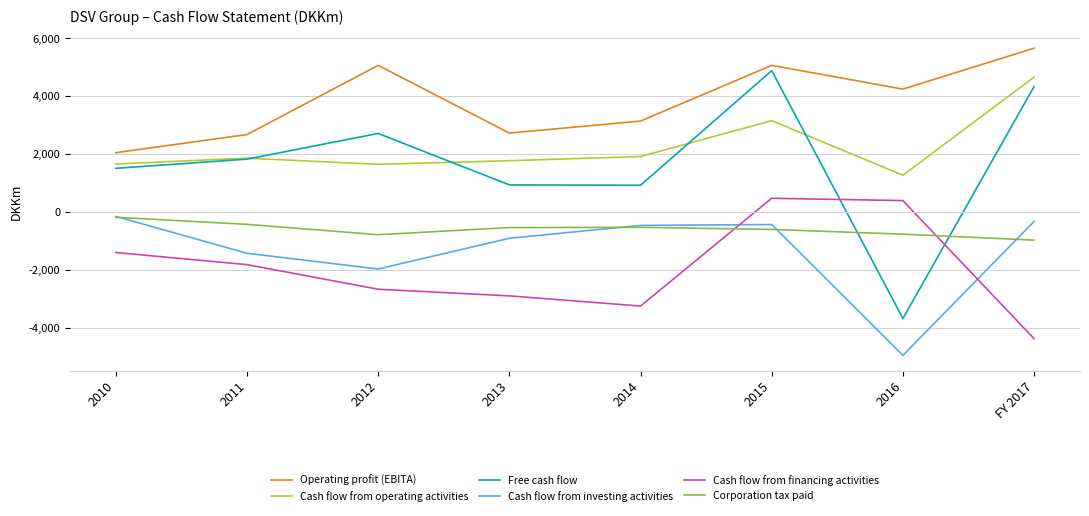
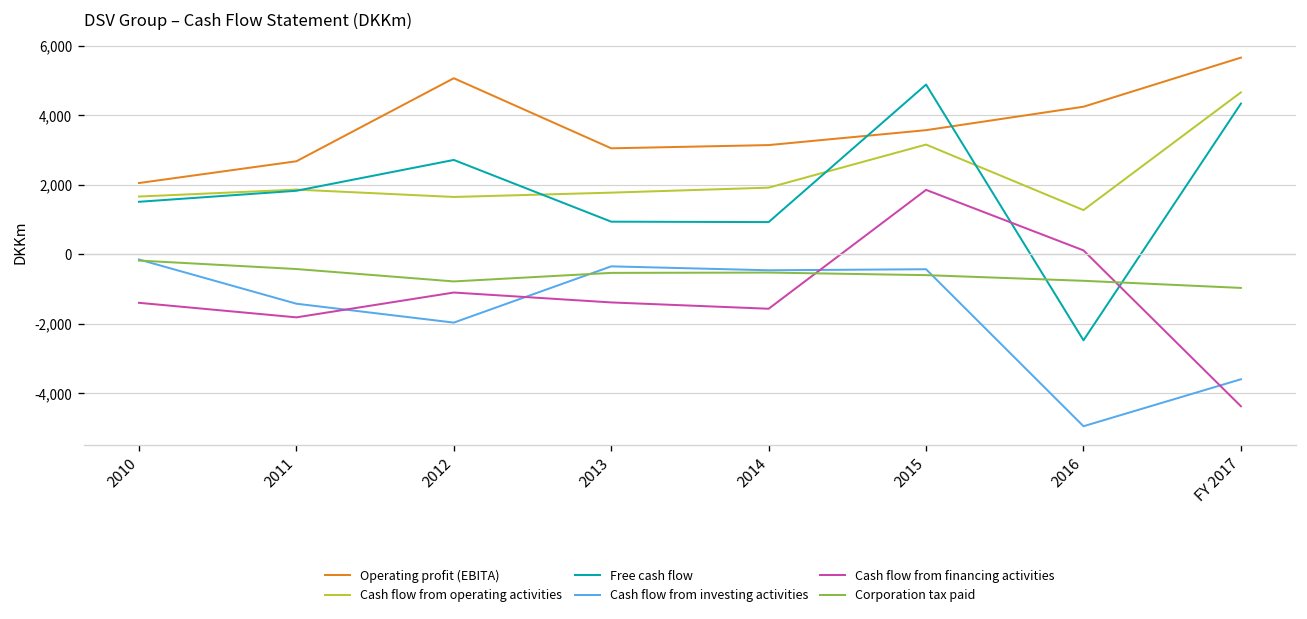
Cash flow from financing activities, 2012: -2,700 -> -1,100
Operating profit (EBITA), 2013: 2,700 -> 3,100
Cash flow from investing activities, 2013: -900 -> -300
Cash flow from financing activities, 2013: -2,900 -> -1,400
Cash flow from financing activities, 2014: -3,200 -> -1,600
Operating profit (EBITA), 2015: 5,100 -> 3,600
Cash flow from financing activities, 2015: 500 -> 1,900
Free cash flow, 2016: -3,700 -> -2,500
Cash flow from financing activities, 2016: 400 -> 100
Cash flow from investing activities, FY 2017: -300 -> -3,600
